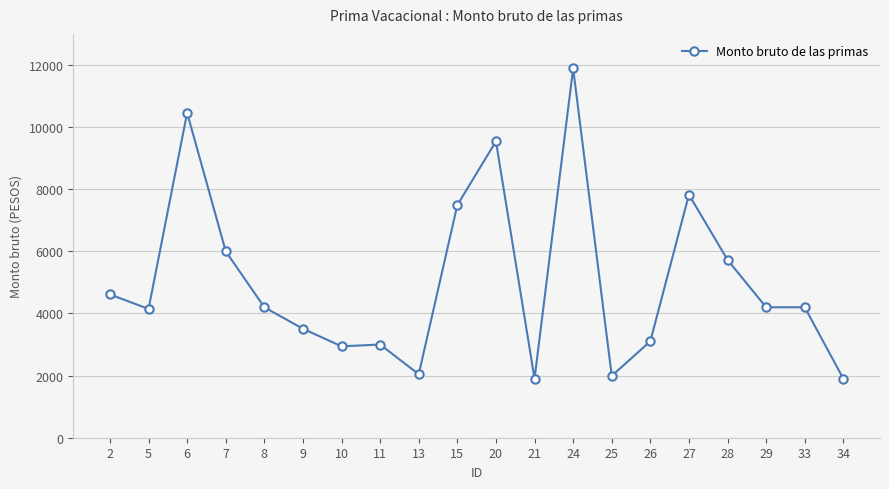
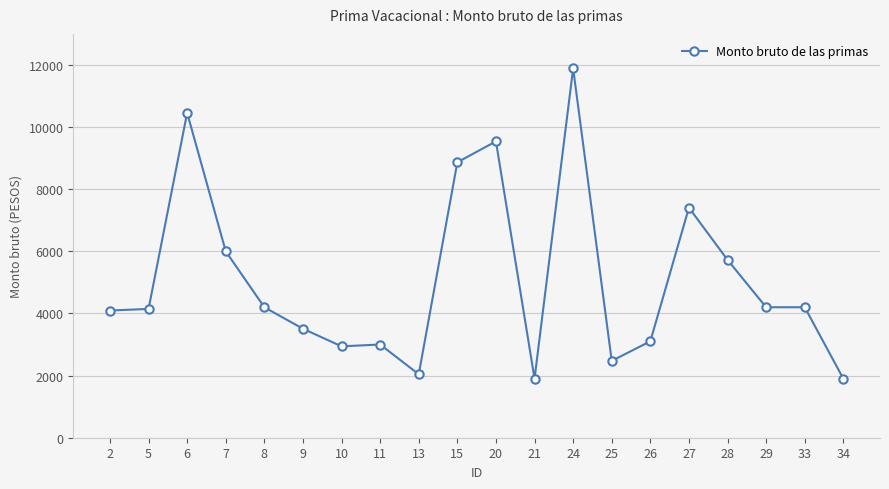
2: 4600 -> 4100
15: 7500 -> 8900
25: 2000 -> 2500
27: 7800 -> 7400
